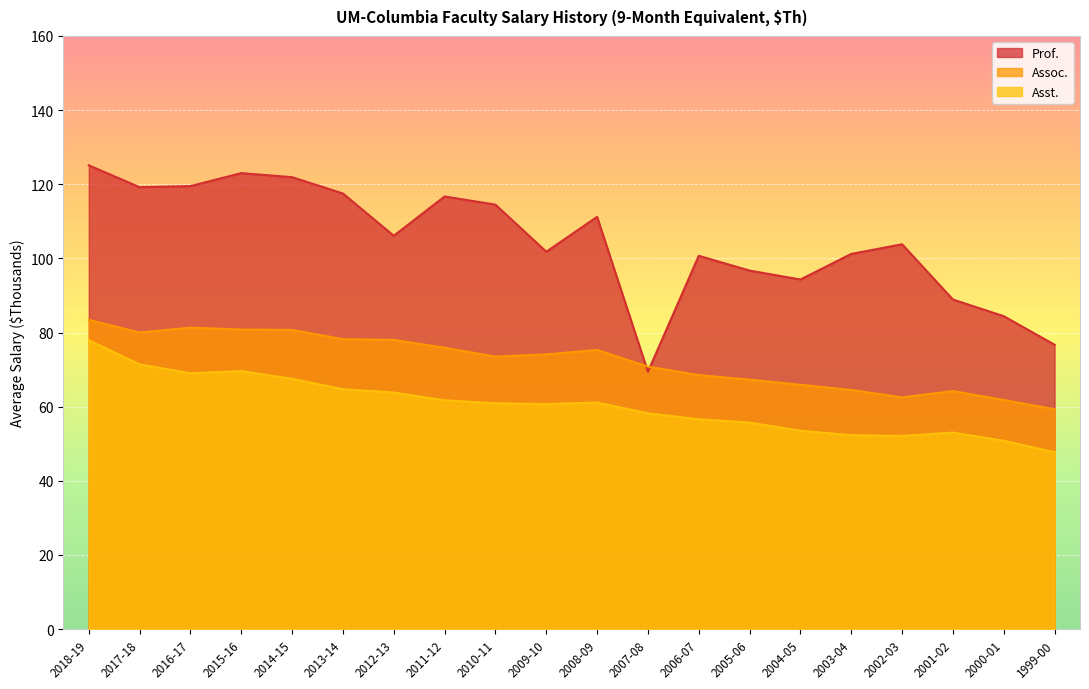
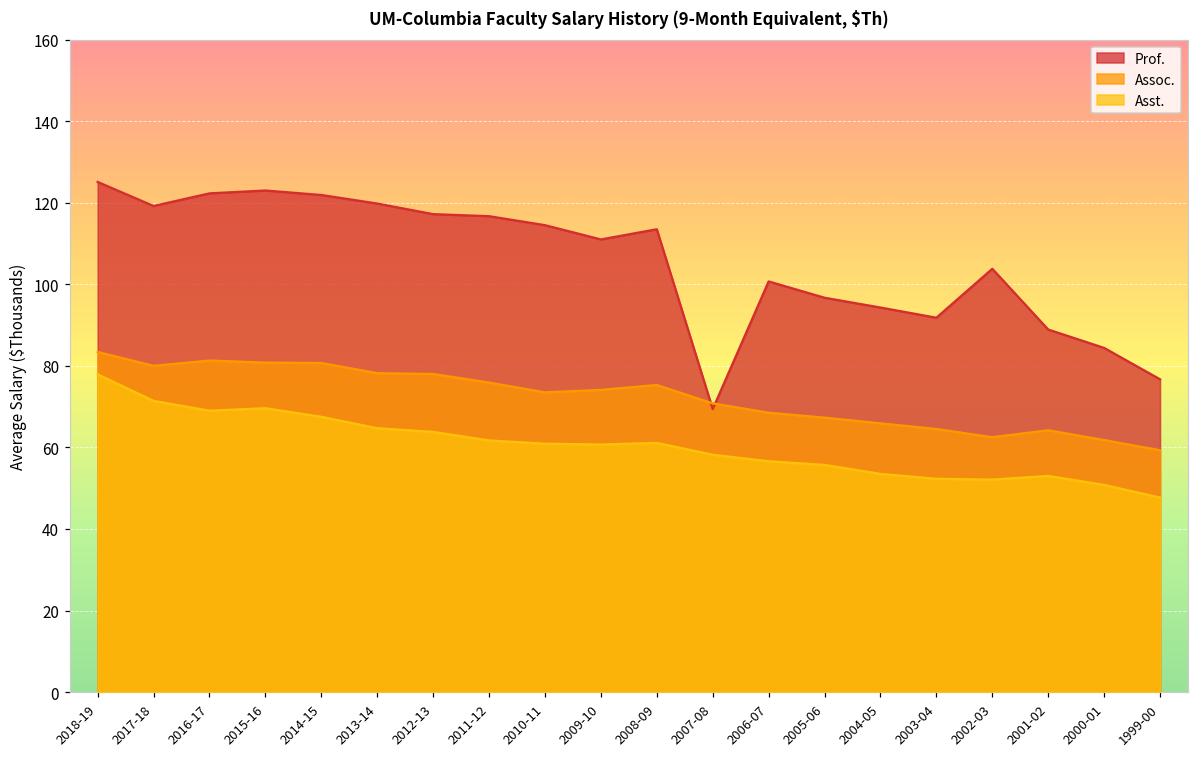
Prof., 2016-17: 120 -> 122
Prof., 2013-14: 118 -> 120
Prof., 2012-13: 106 -> 117
Prof., 2009-10: 102 -> 111
Prof., 2008-09: 111 -> 114
Prof., 2003-04: 101 -> 92
